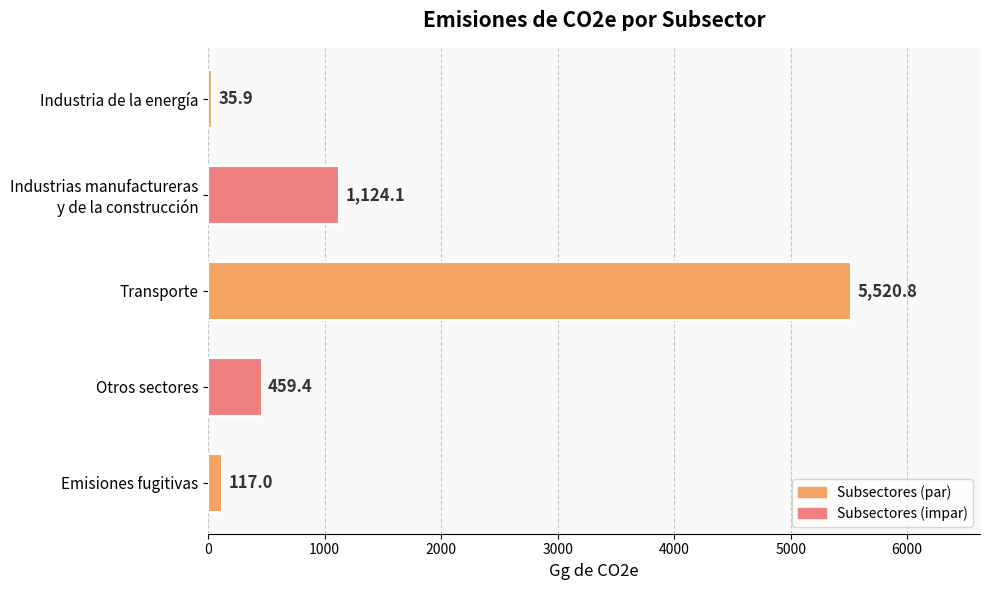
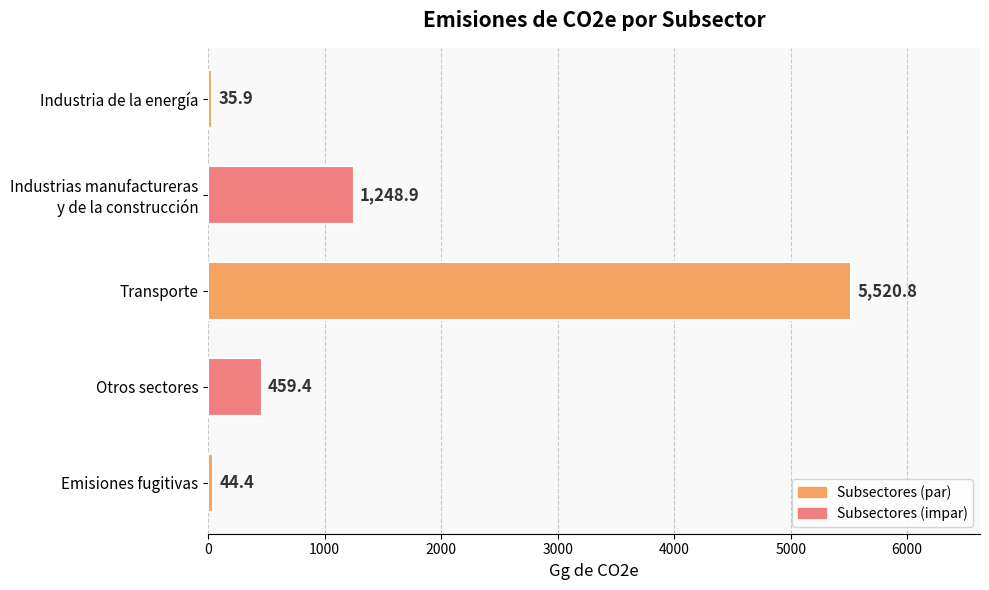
Industrias manufactureras y de la construcción: 1,124.1 -> 1,248.9
Emisiones fugitivas: 117.0 -> 44.4
